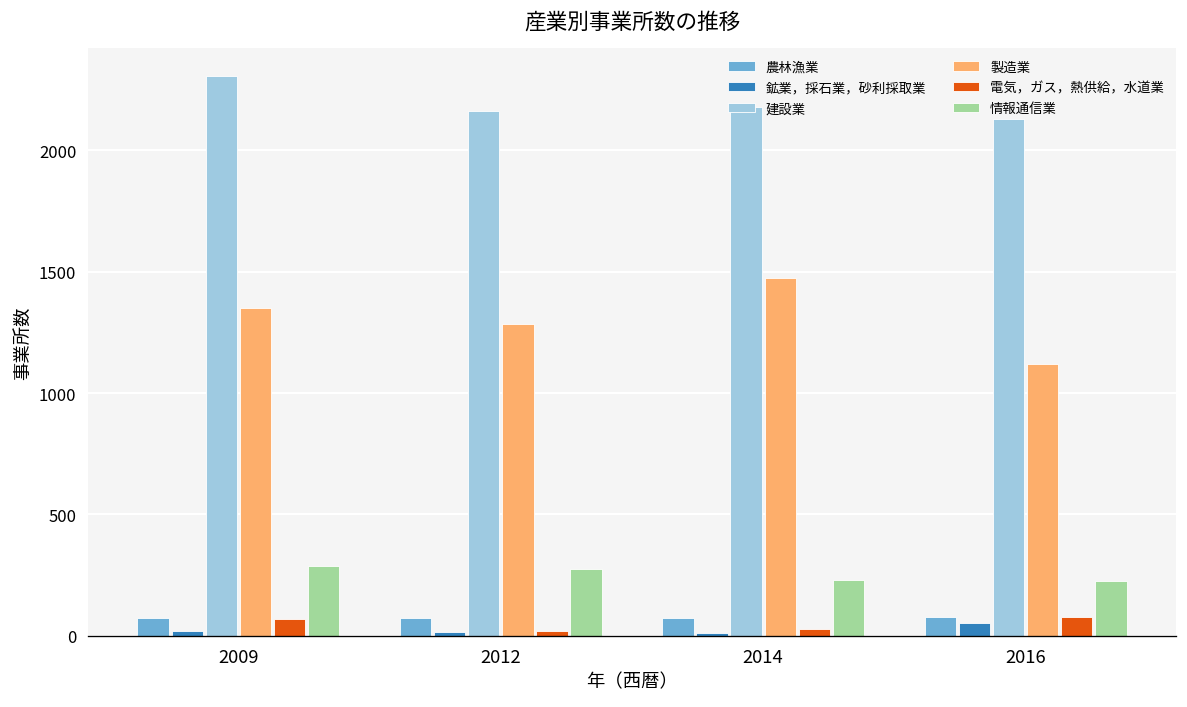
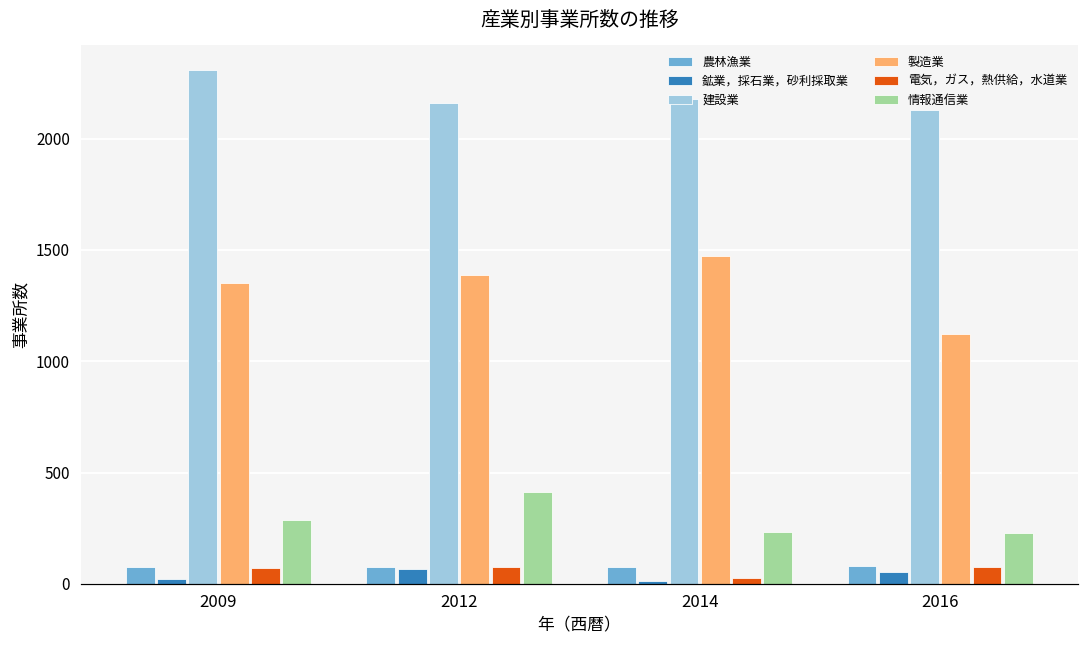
鉱業，採石業，砂利採取業, 2012: 20 -> 70
製造業, 2012: 1290 -> 1390
電気，ガス，熱供給，水道業, 2012: 20 -> 80
情報通信業, 2012: 270 -> 410
